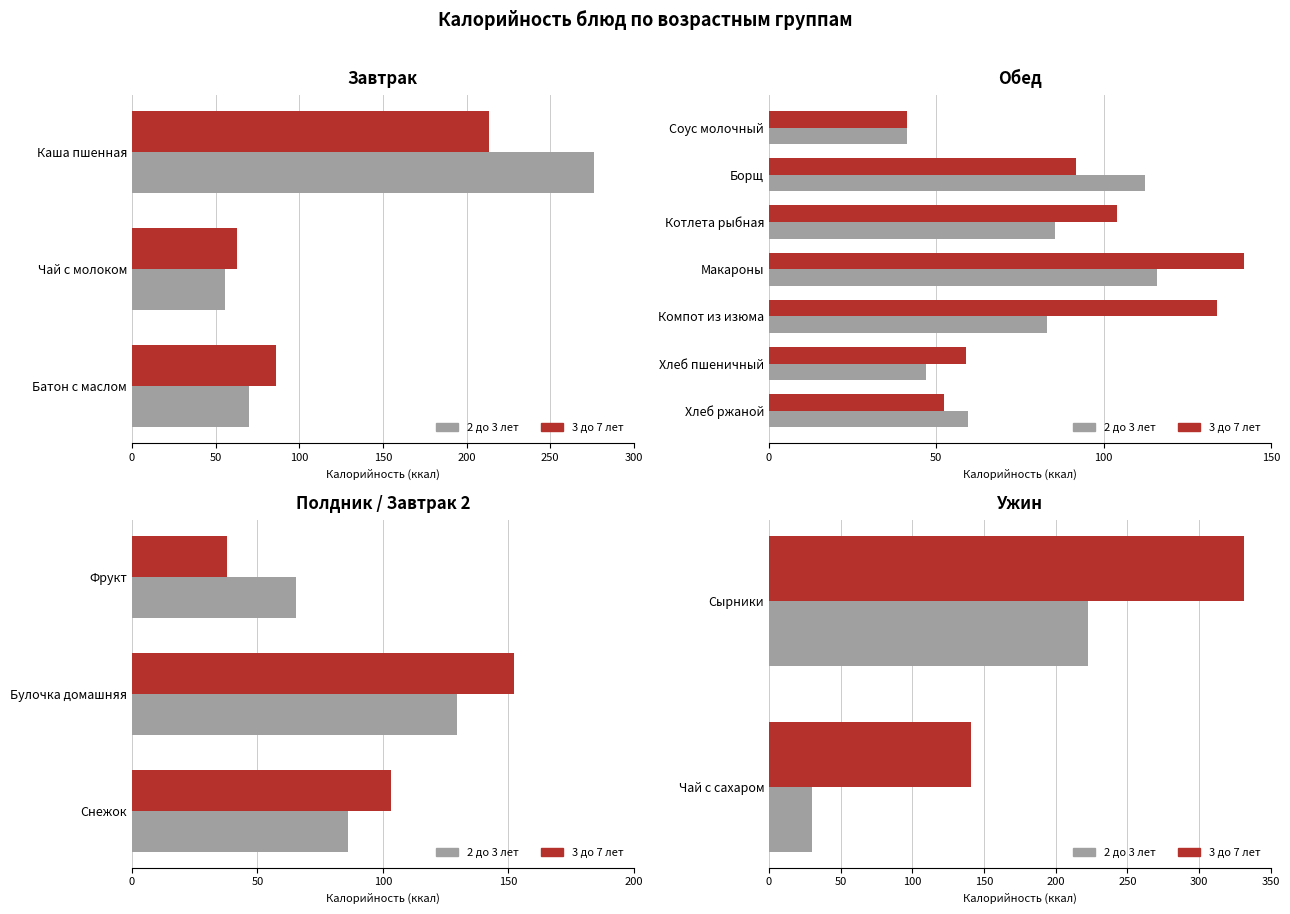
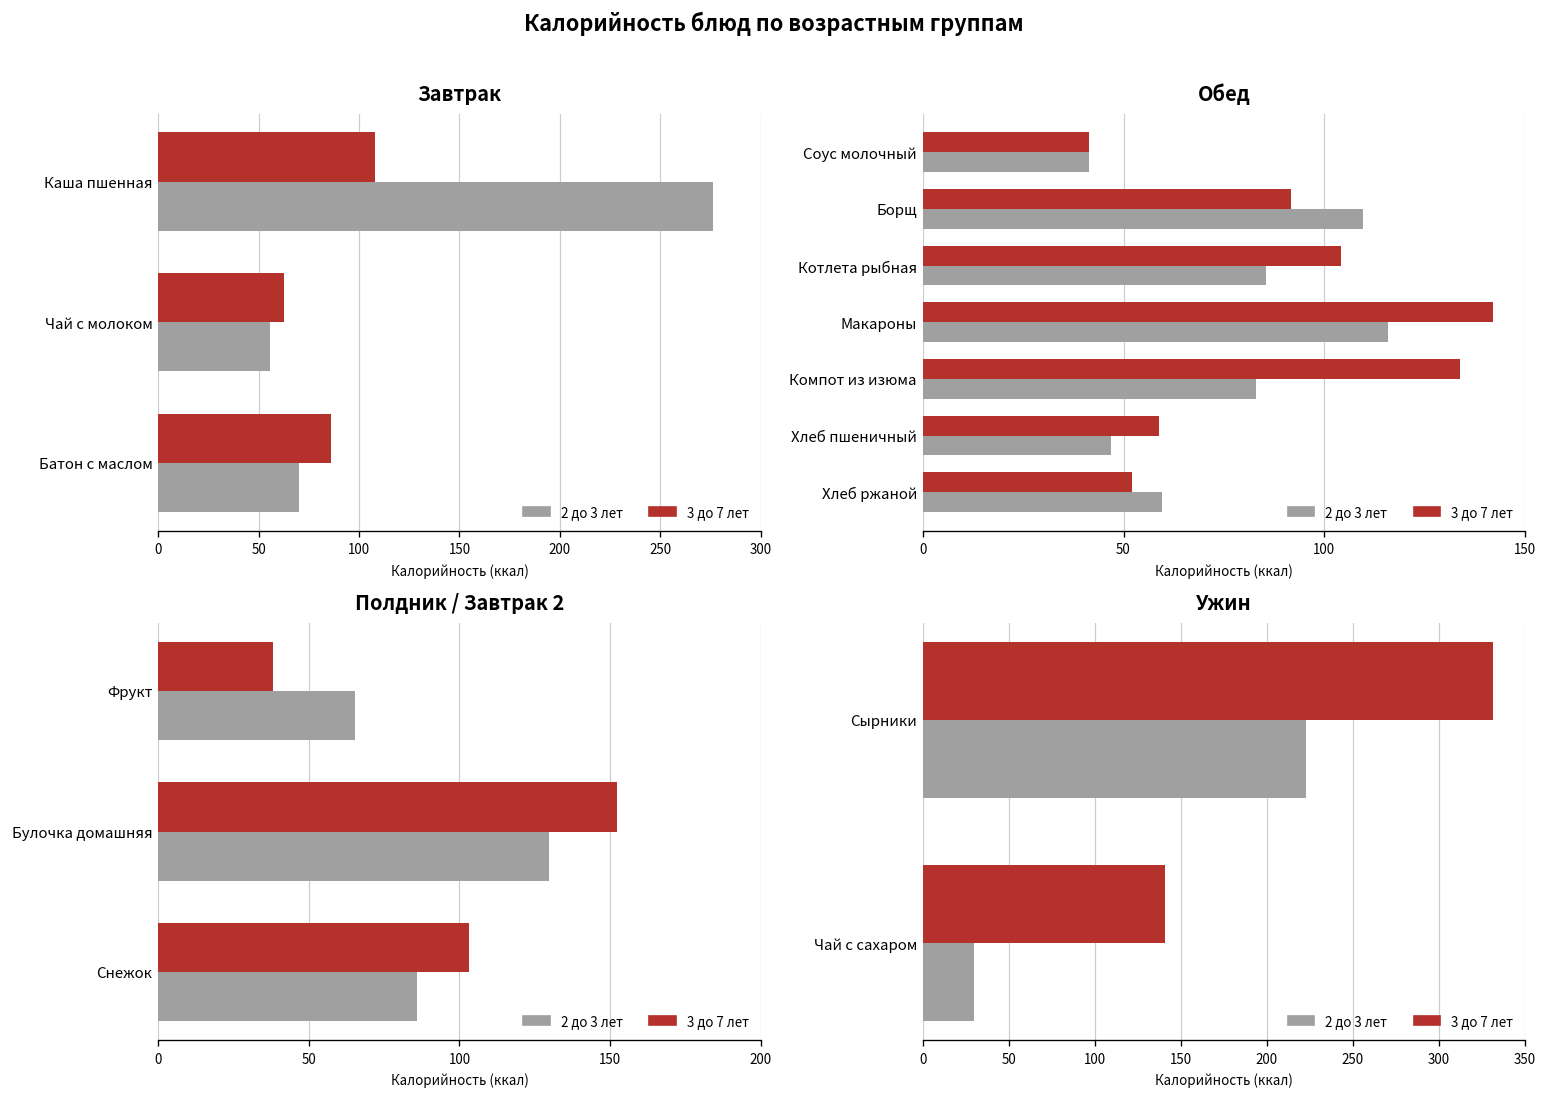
Завтрак, 3 до 7 лет, Каша пшенная: 214 -> 108
Обед, 2 до 3 лет, Борщ: 112 -> 110
